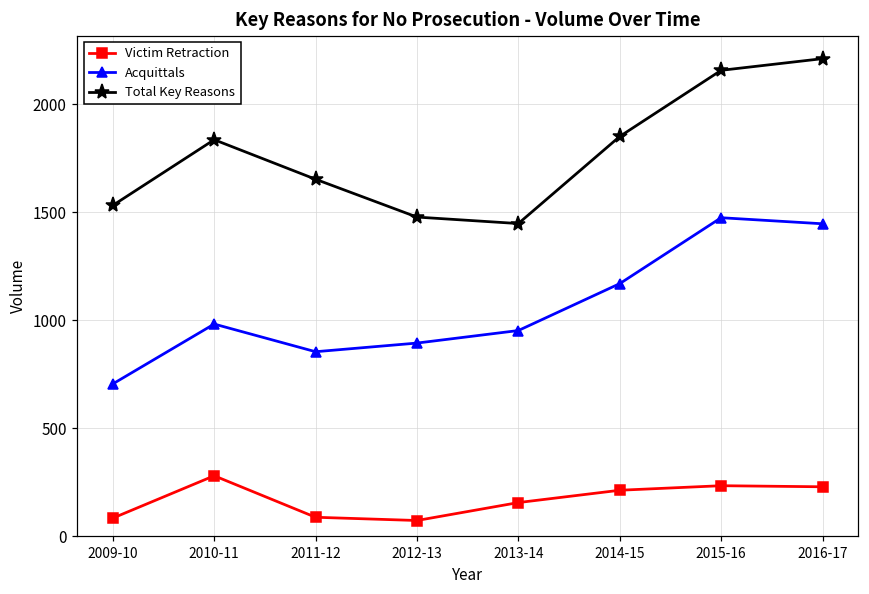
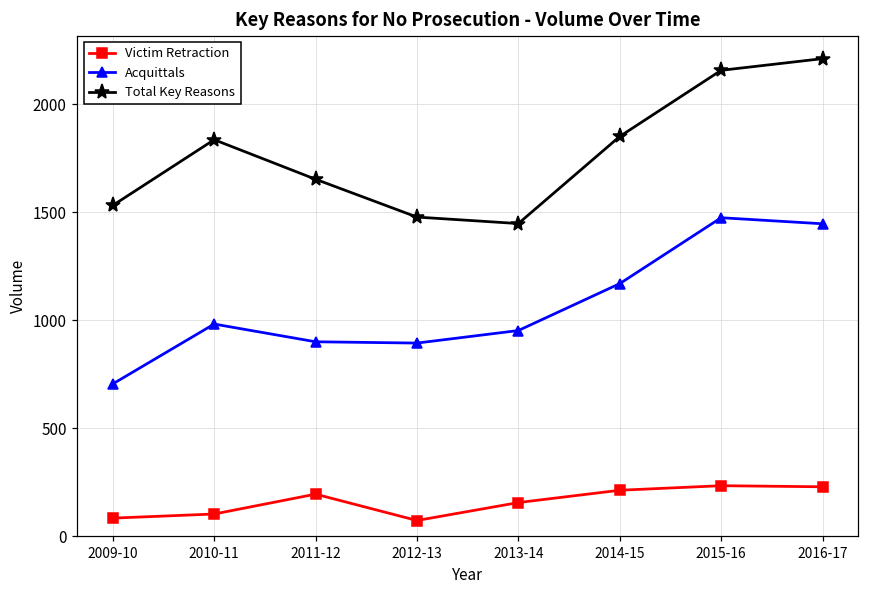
Victim Retraction, 2010-11: 280 -> 100
Victim Retraction, 2011-12: 90 -> 200
Acquittals, 2011-12: 860 -> 900
